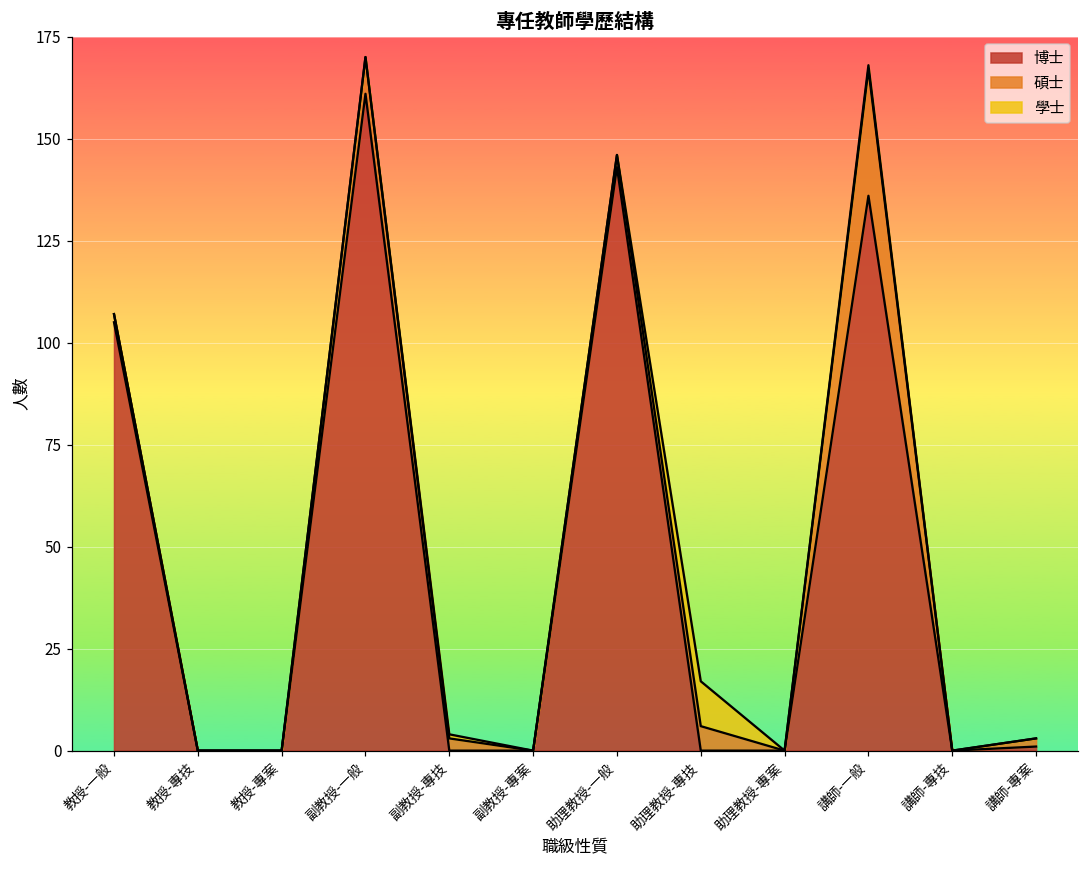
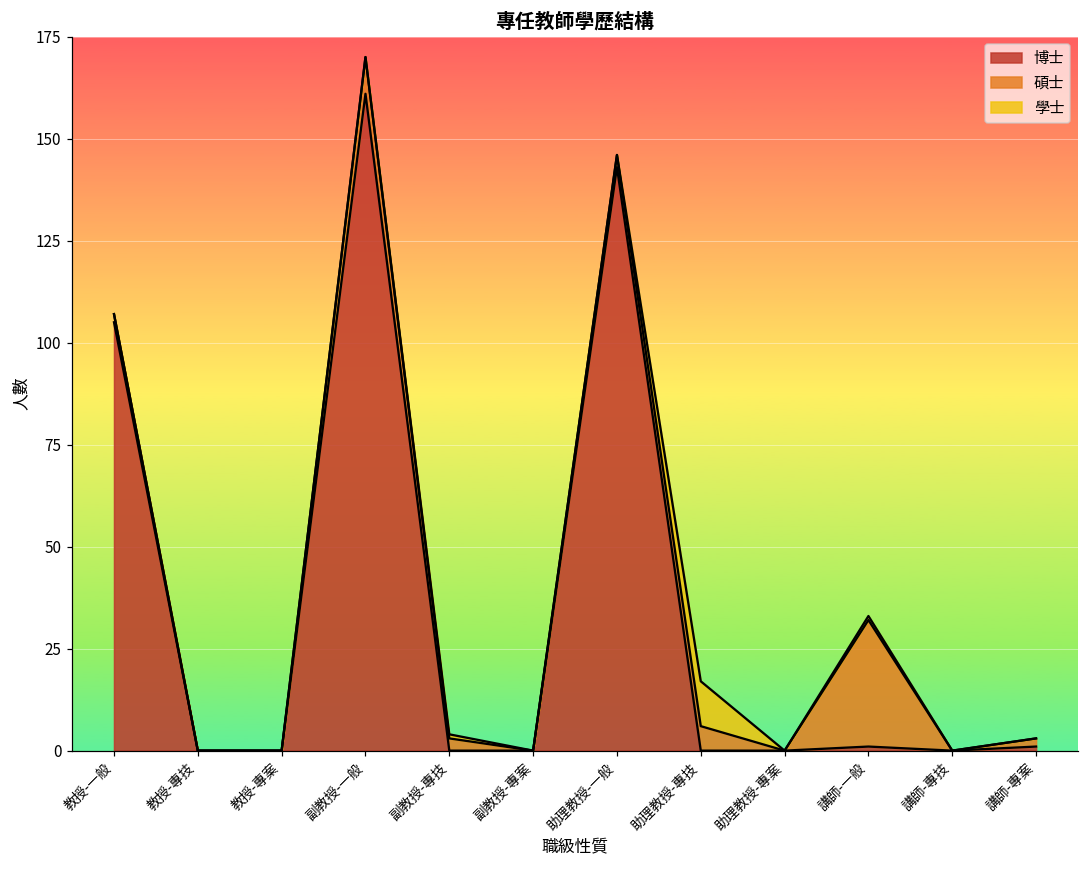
博士, 講師-一般: 136 -> 1
